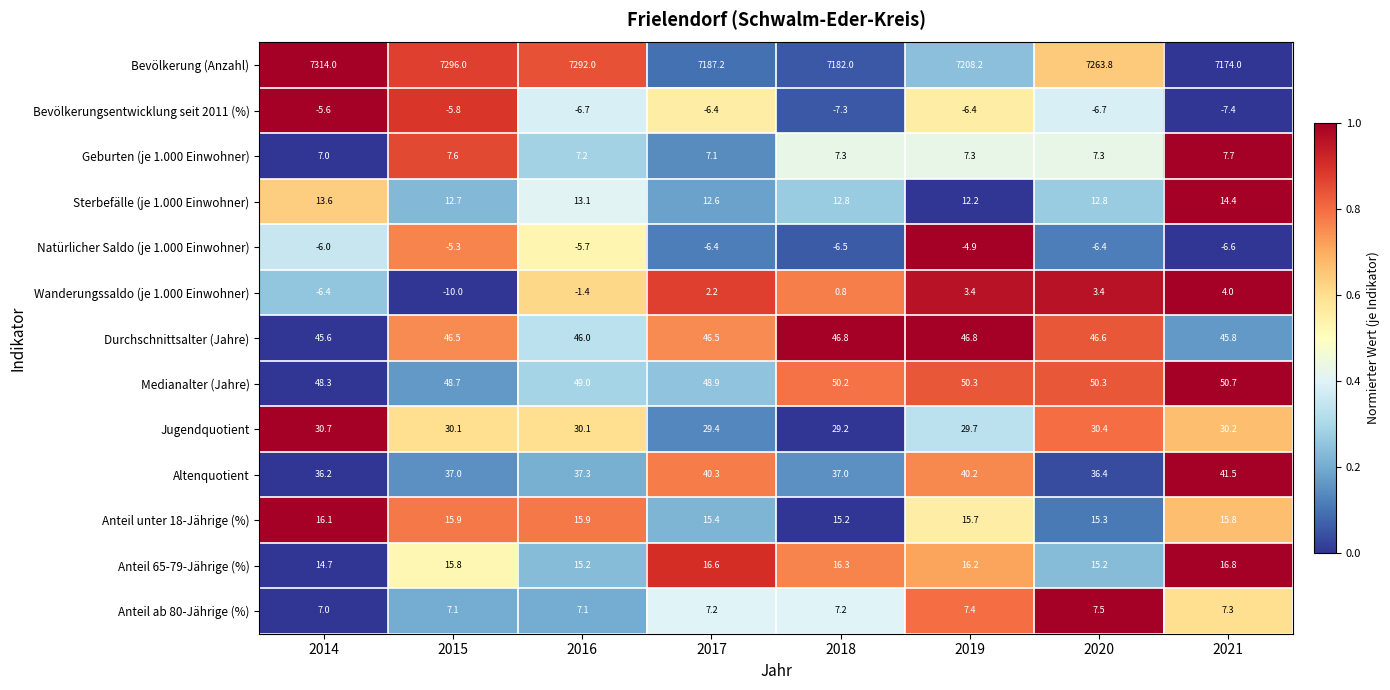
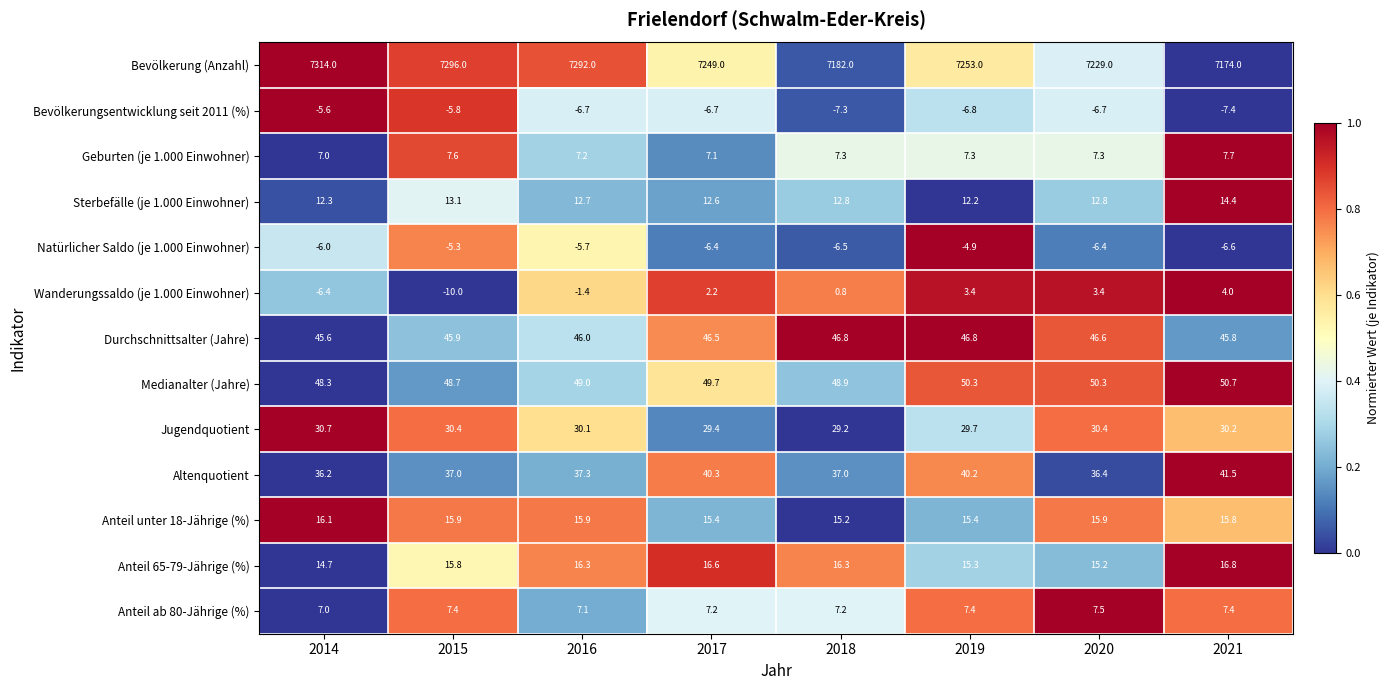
Bevölkerung (Anzahl), 2017: 7187.2 -> 7249.0
Bevölkerung (Anzahl), 2019: 7208.2 -> 7253.0
Bevölkerung (Anzahl), 2020: 7263.8 -> 7229.0
Bevölkerungsentwicklung seit 2011 (%), 2017: -6.4 -> -6.7
Bevölkerungsentwicklung seit 2011 (%), 2019: -6.4 -> -6.8
Sterbefälle (je 1.000 Einwohner), 2014: 13.6 -> 12.3
Sterbefälle (je 1.000 Einwohner), 2015: 12.7 -> 13.1
Sterbefälle (je 1.000 Einwohner), 2016: 13.1 -> 12.7
Durchschnittsalter (Jahre), 2015: 46.5 -> 45.9
Medianalter (Jahre), 2017: 48.9 -> 49.7
Medianalter (Jahre), 2018: 50.2 -> 48.9
Jugendquotient, 2015: 30.1 -> 30.4
Anteil unter 18-Jährige (%), 2019: 15.7 -> 15.4
Anteil unter 18-Jährige (%), 2020: 15.3 -> 15.9
Anteil 65-79-Jährige (%), 2016: 15.2 -> 16.3
Anteil 65-79-Jährige (%), 2019: 16.2 -> 15.3
Anteil ab 80-Jährige (%), 2015: 7.1 -> 7.4
Anteil ab 80-Jährige (%), 2021: 7.3 -> 7.4
